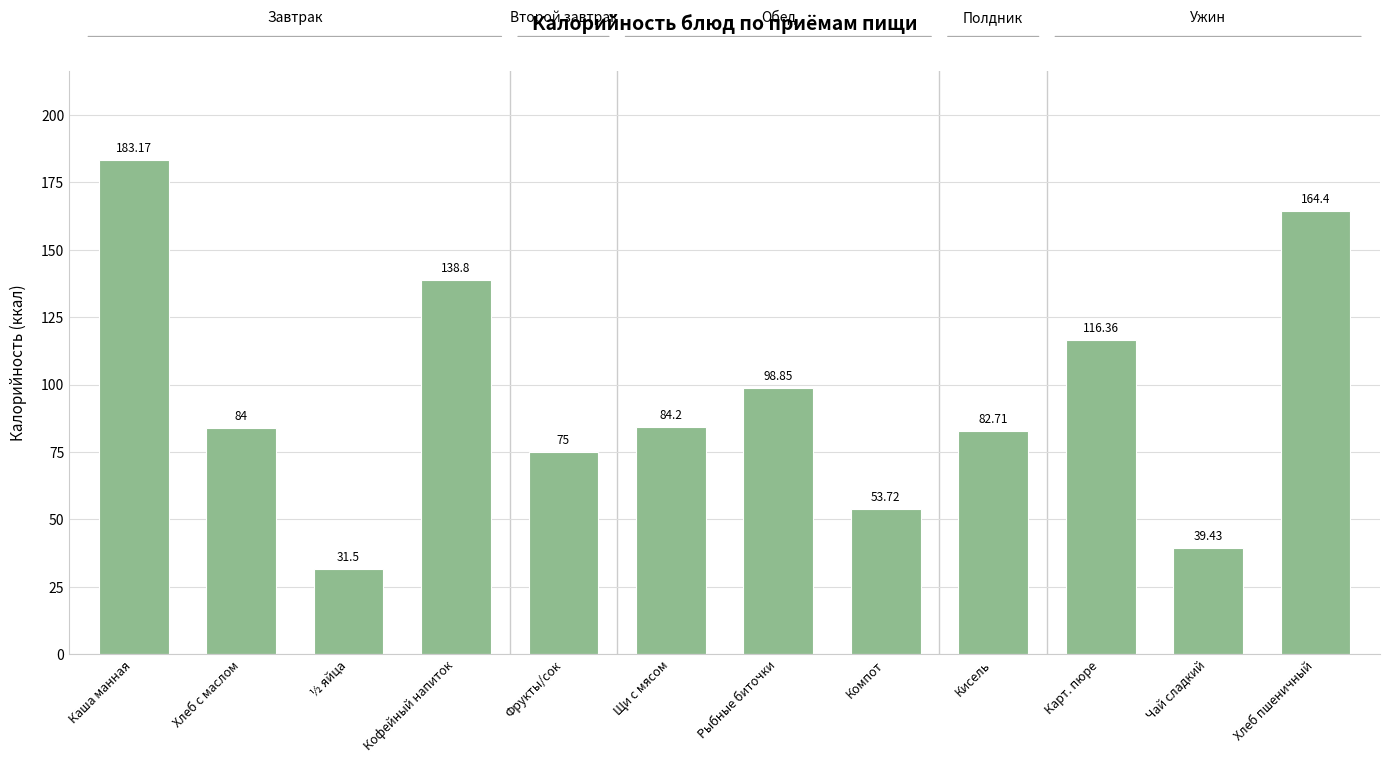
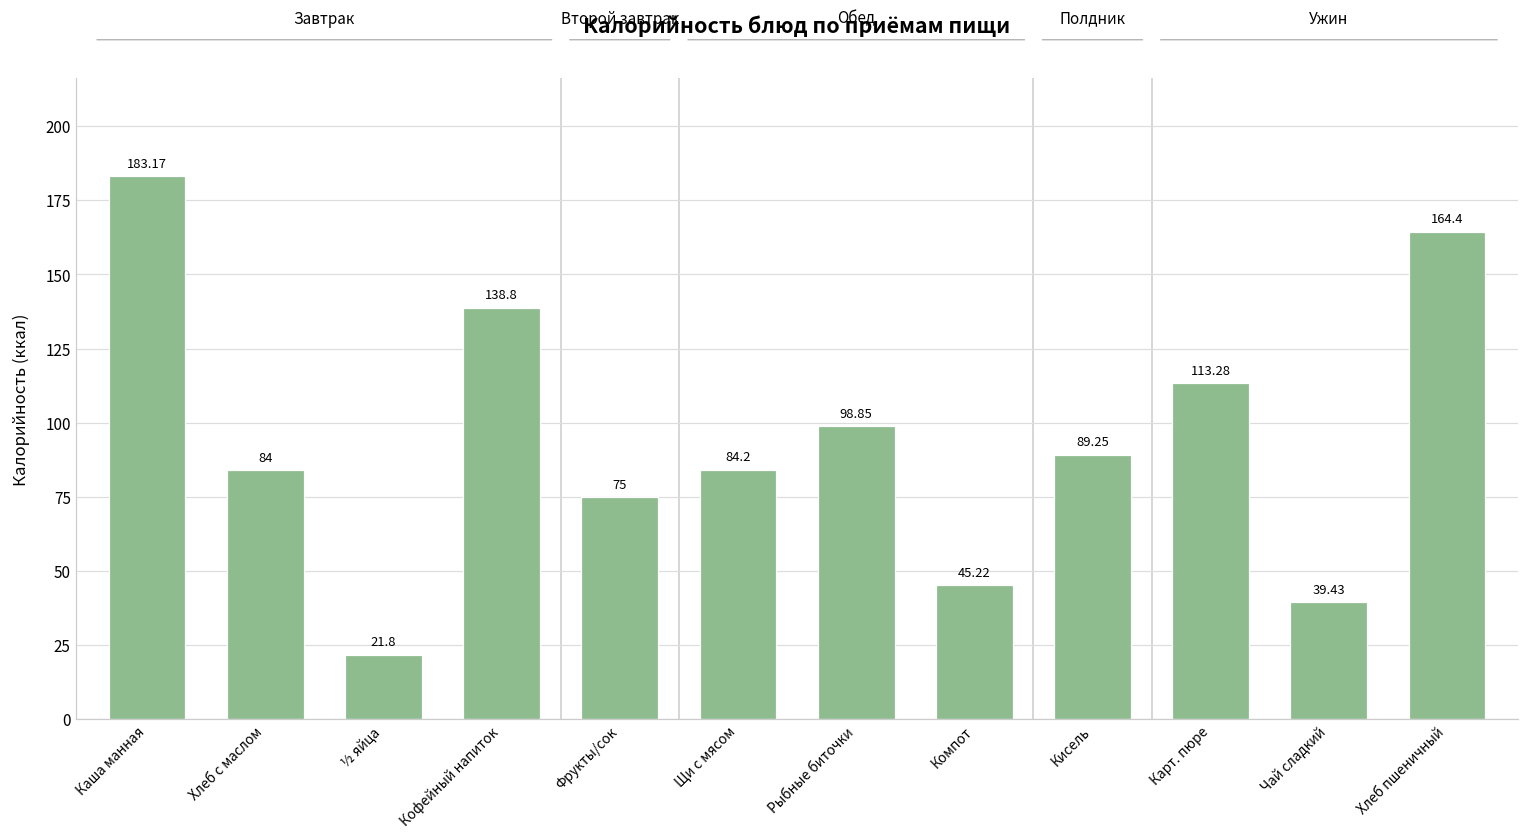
½ яйца: 31.5 -> 21.8
Компот: 53.72 -> 45.22
Кисель: 82.71 -> 89.25
Карт. пюре: 116.36 -> 113.28
